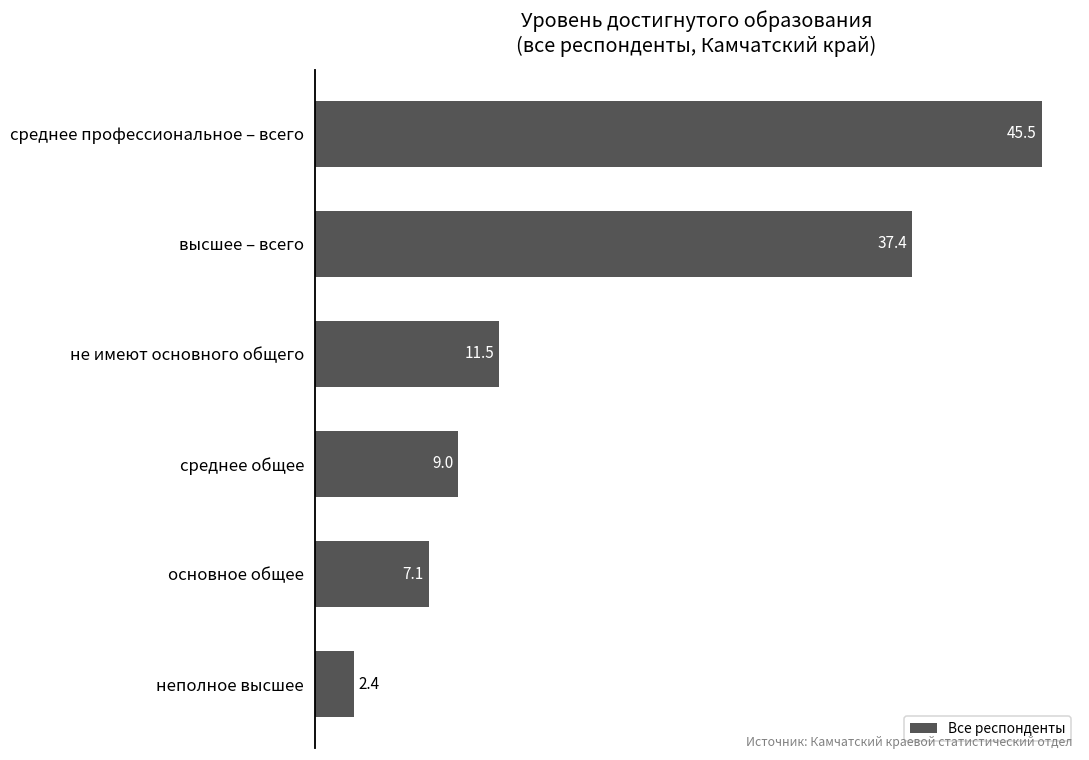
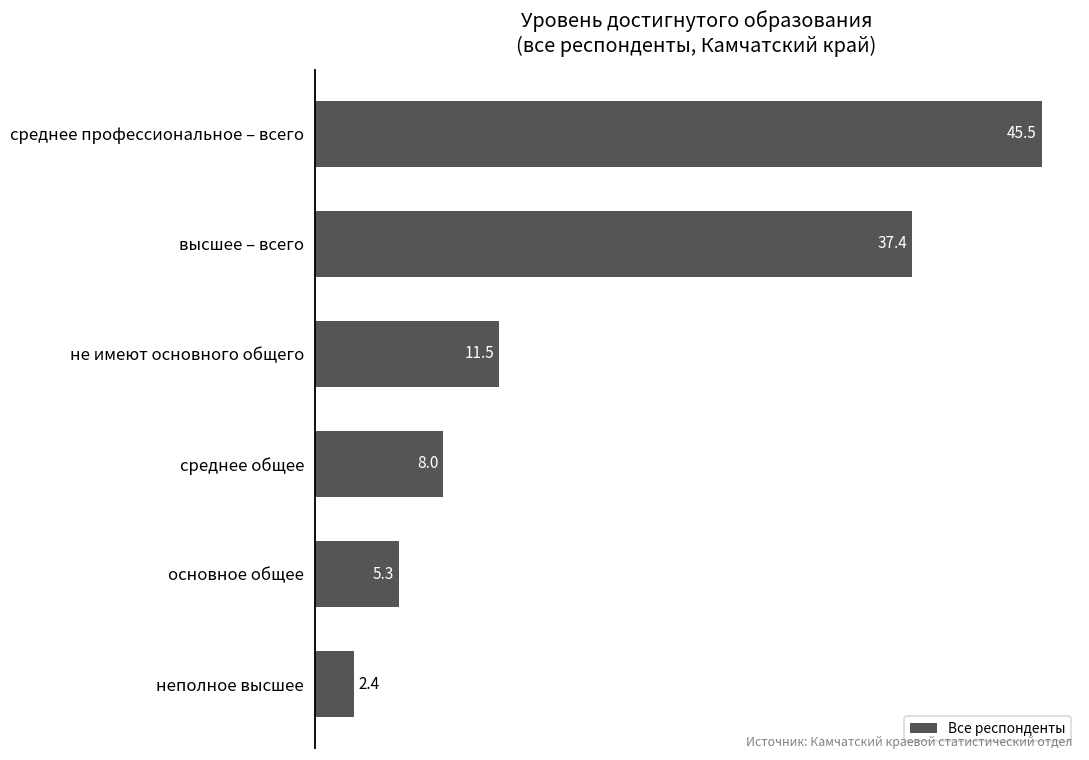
среднее общее: 9.0 -> 8.0
основное общее: 7.1 -> 5.3
